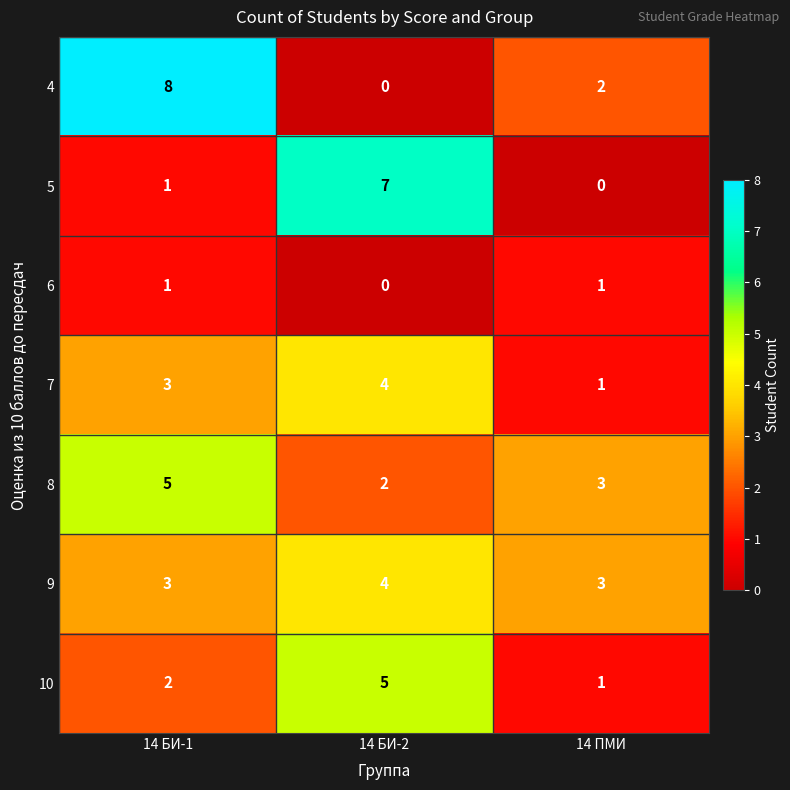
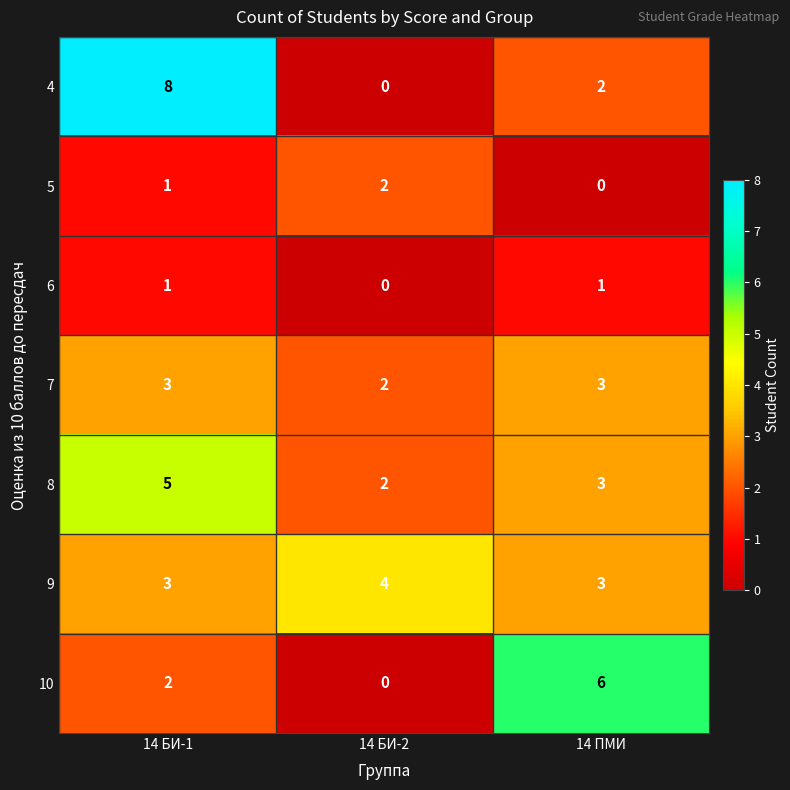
5, 14 БИ-2: 7 -> 2
7, 14 БИ-2: 4 -> 2
7, 14 ПМИ: 1 -> 3
10, 14 БИ-2: 5 -> 0
10, 14 ПМИ: 1 -> 6
